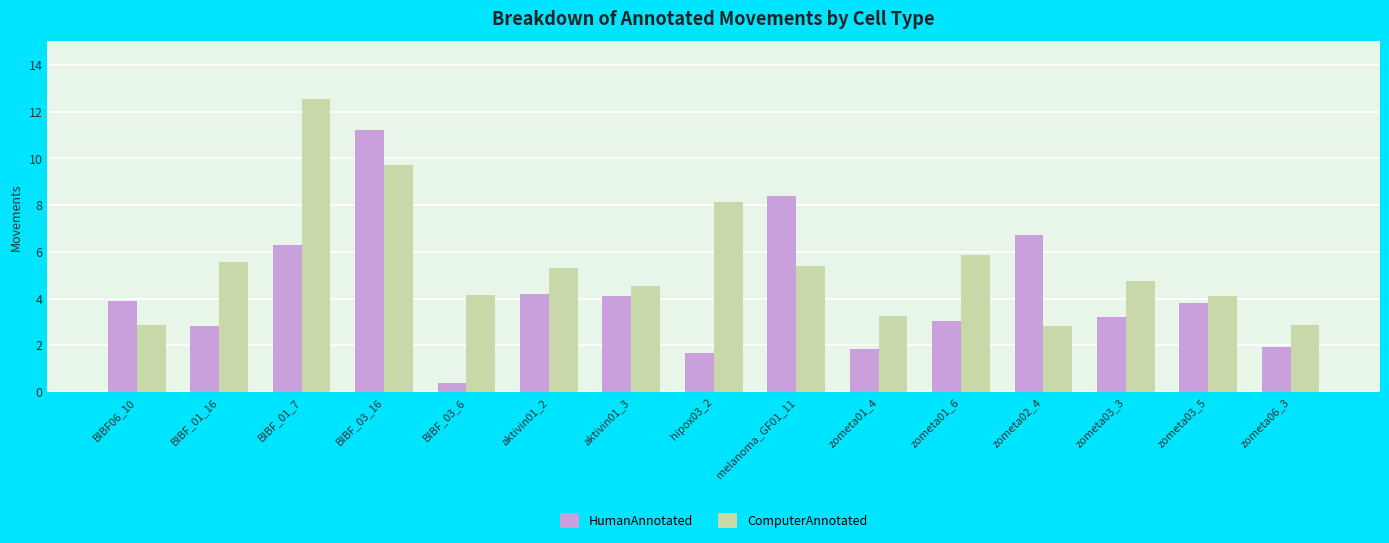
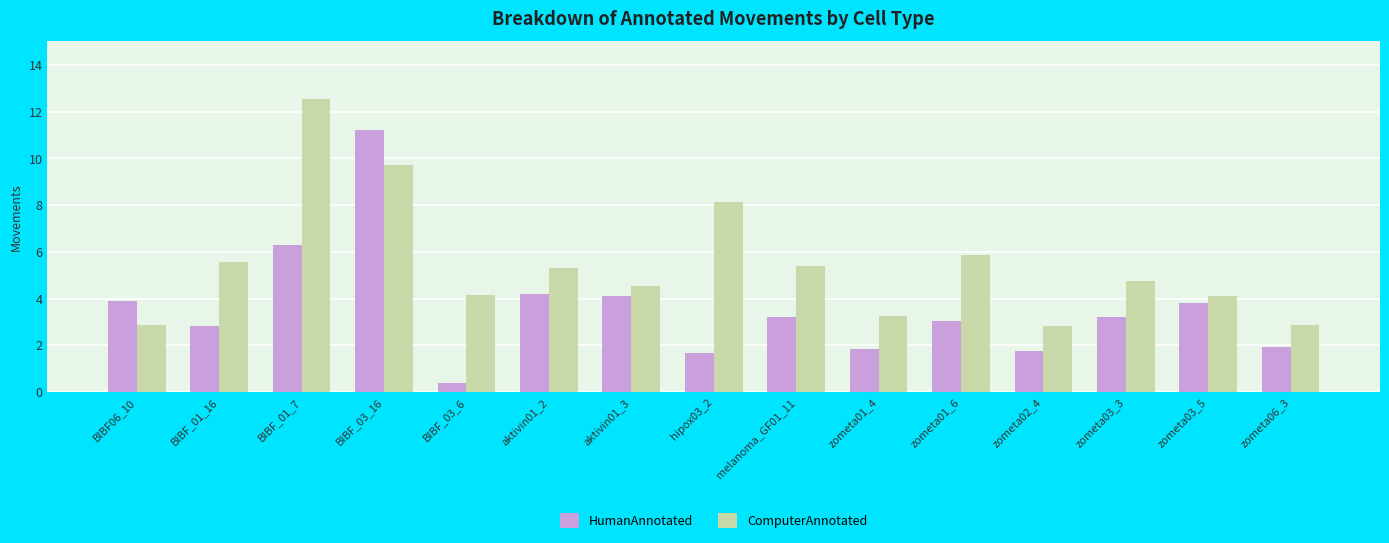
HumanAnnotated, melanoma_GF01_11: 8.4 -> 3.2
HumanAnnotated, zometa02_4: 6.7 -> 1.8
